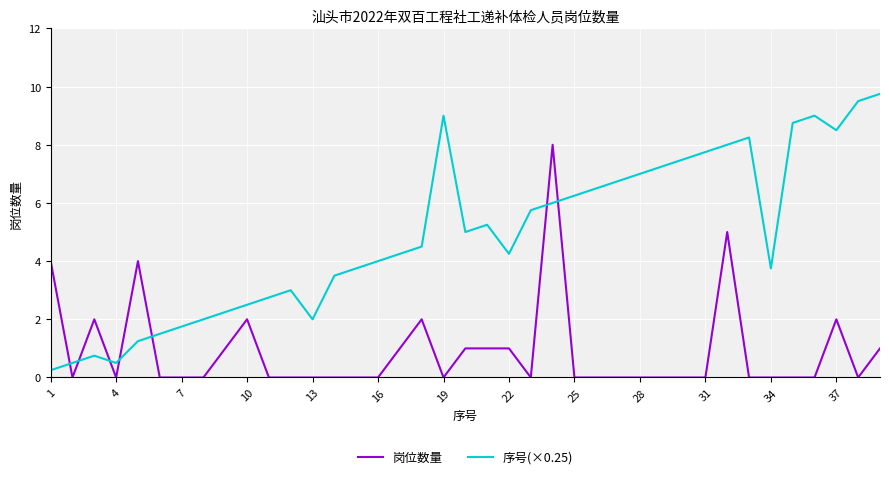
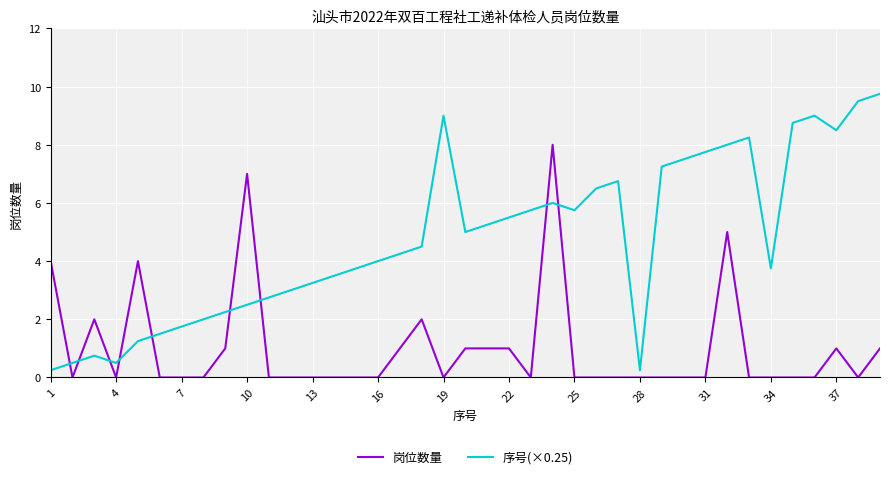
岗位数量, 10: 2 -> 7
序号(×0.25), 13: 2.0 -> 3.3
序号(×0.25), 22: 4.3 -> 5.5
序号(×0.25), 25: 6.3 -> 5.8
序号(×0.25), 28: 7.0 -> 0.3
岗位数量, 37: 2 -> 1
